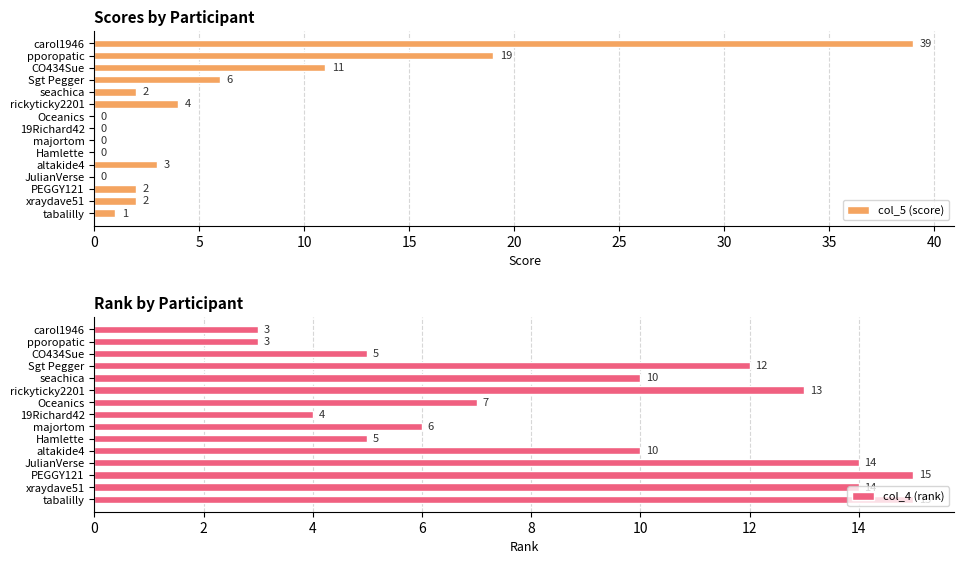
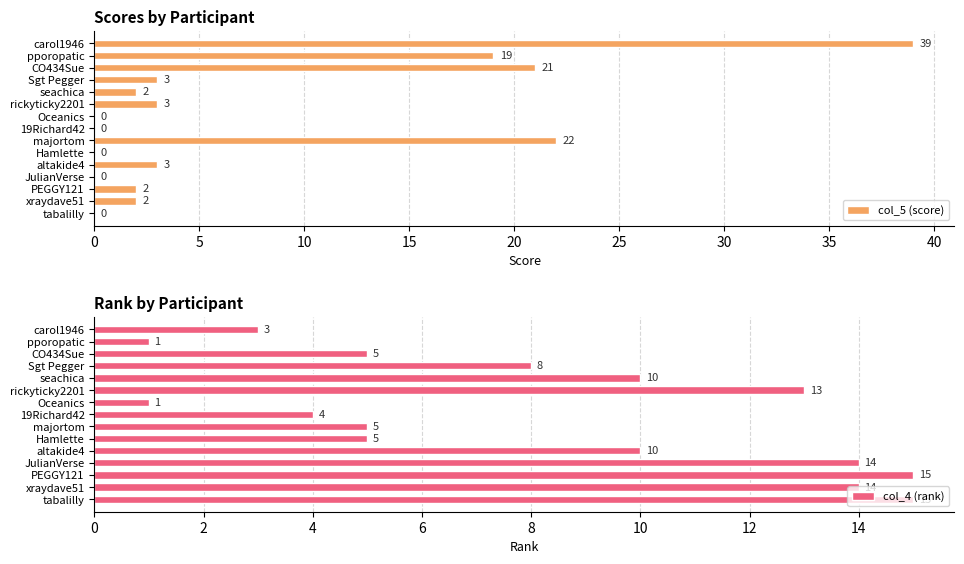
Scores by Participant, CO434Sue: 11 -> 21
Scores by Participant, Sgt Pegger: 6 -> 3
Scores by Participant, rickyticky2201: 4 -> 3
Scores by Participant, majortom: 0 -> 22
Scores by Participant, tabalilly: 1 -> 0
Rank by Participant, pporopatic: 3 -> 1
Rank by Participant, Sgt Pegger: 12 -> 8
Rank by Participant, Oceanics: 7 -> 1
Rank by Participant, majortom: 6 -> 5
